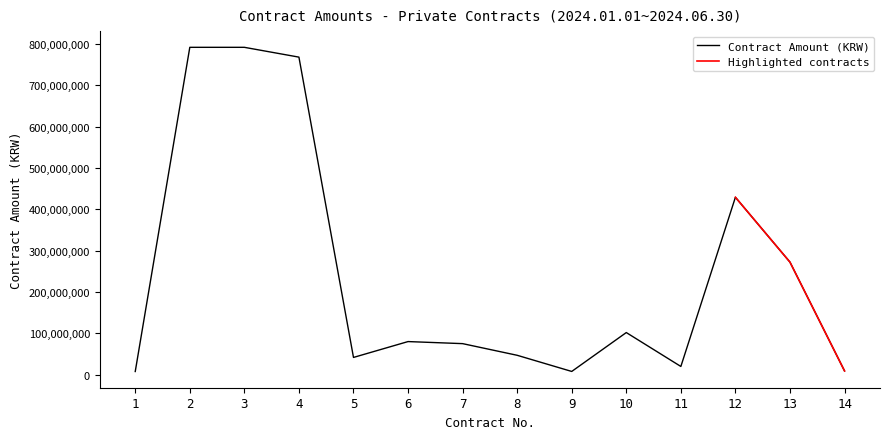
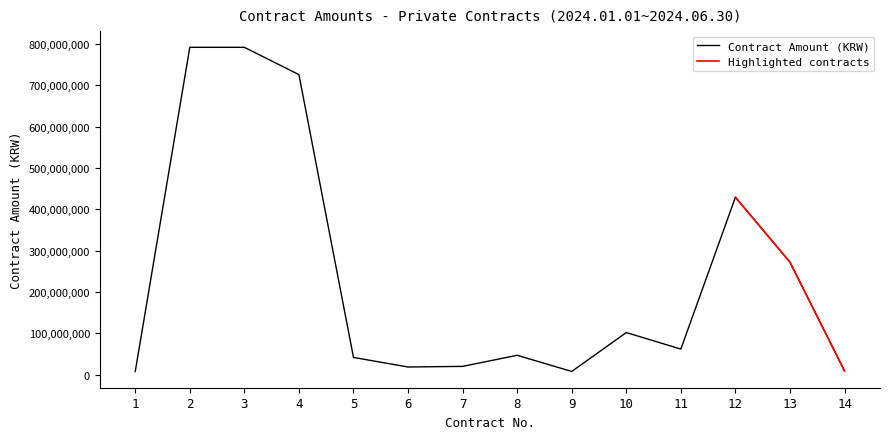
Contract Amount (KRW), 4: 770,000,000 -> 730,000,000
Contract Amount (KRW), 6: 80,000,000 -> 20,000,000
Contract Amount (KRW), 7: 80,000,000 -> 20,000,000
Contract Amount (KRW), 11: 20,000,000 -> 60,000,000
